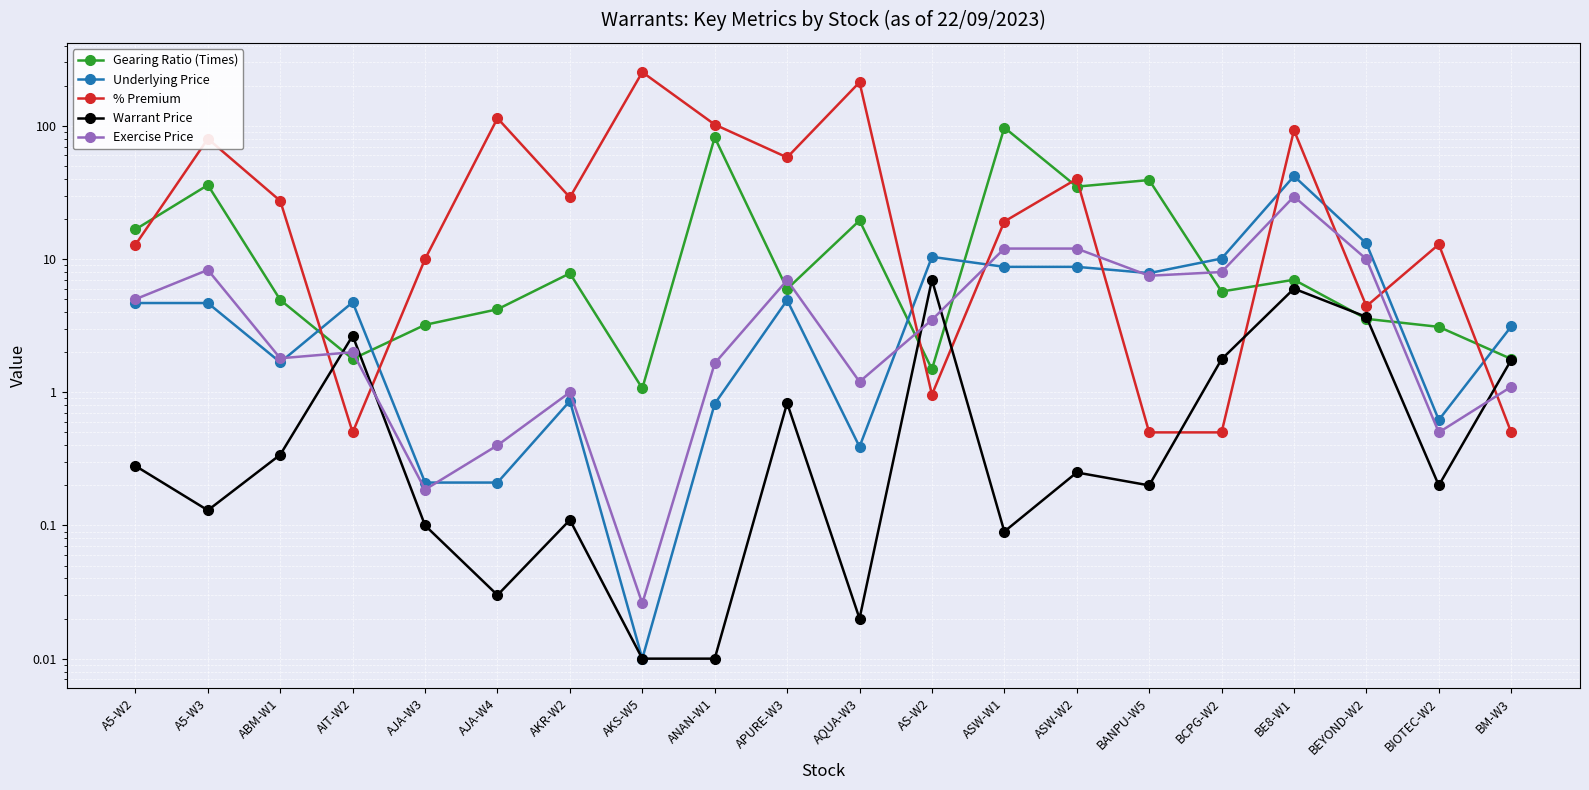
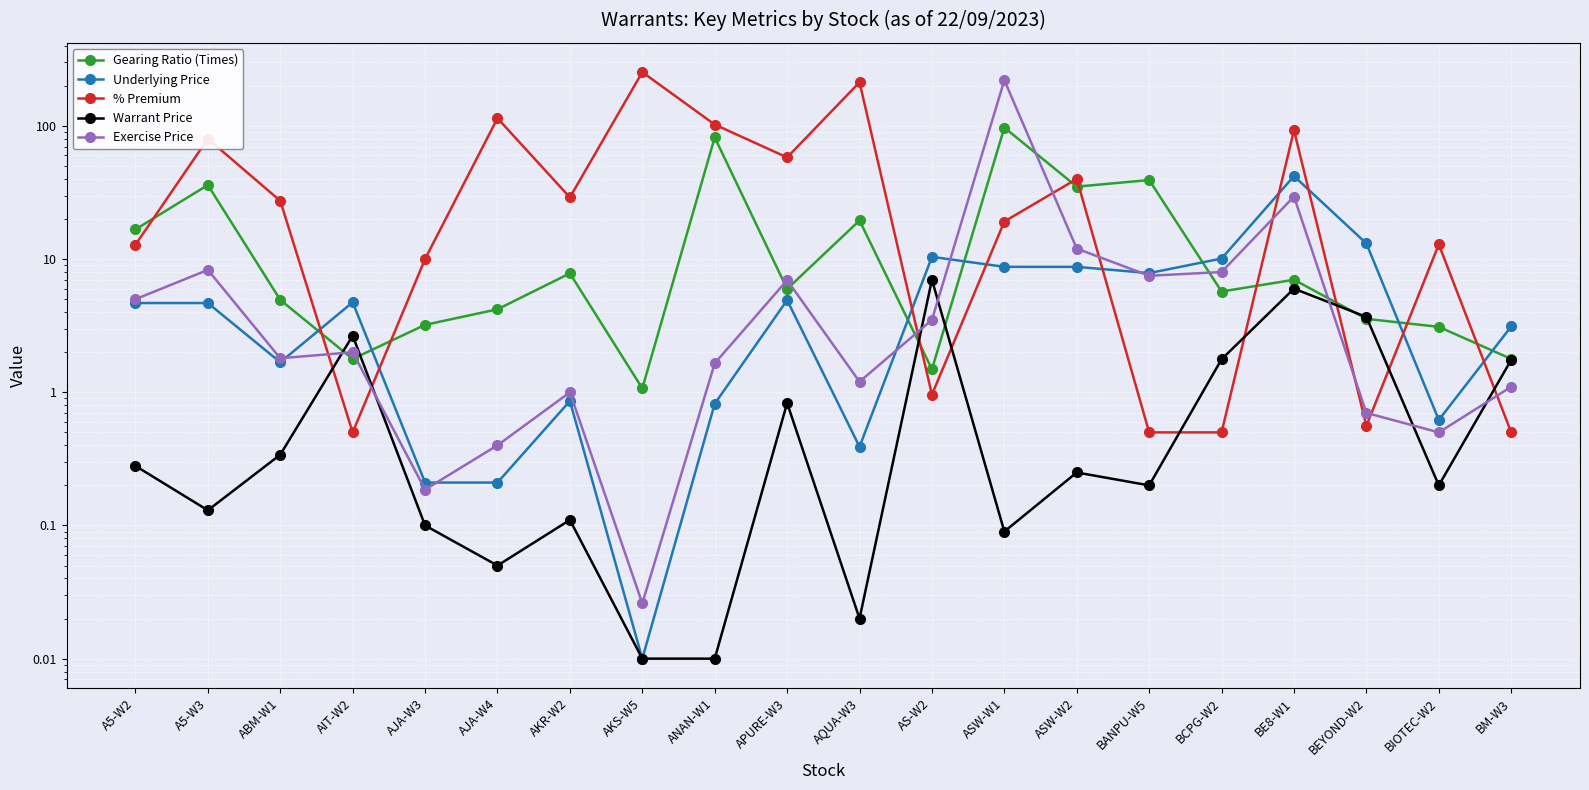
Warrant Price, AJA-W4: 0.03 -> 0.05
Exercise Price, ASW-W1: 12 -> 220
% Premium, BEYOND-W2: 4.4 -> 0.56
Exercise Price, BEYOND-W2: 10 -> 0.7
